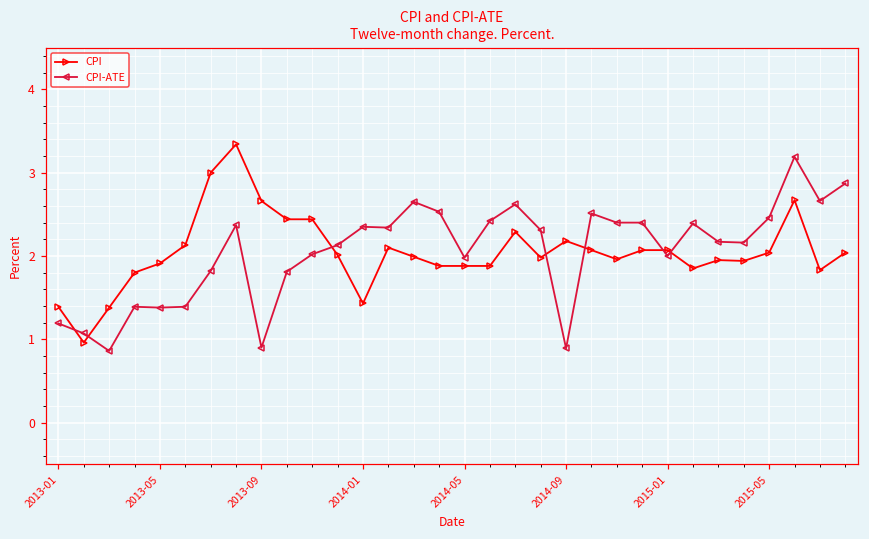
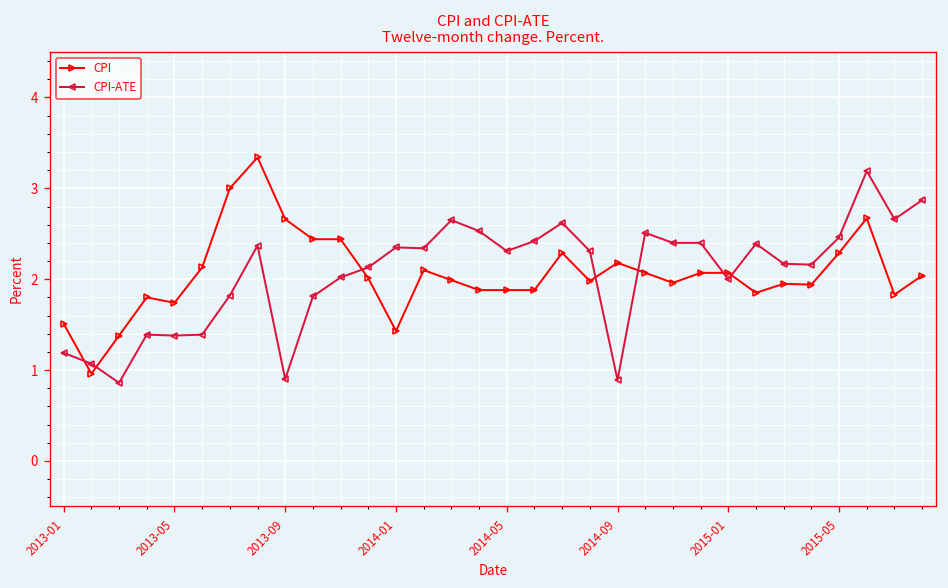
CPI, 2013-01: 1.4 -> 1.5
CPI, 2013-05: 1.9 -> 1.7
CPI-ATE, 2014-05: 2.0 -> 2.3
CPI, 2015-05: 2.0 -> 2.3
